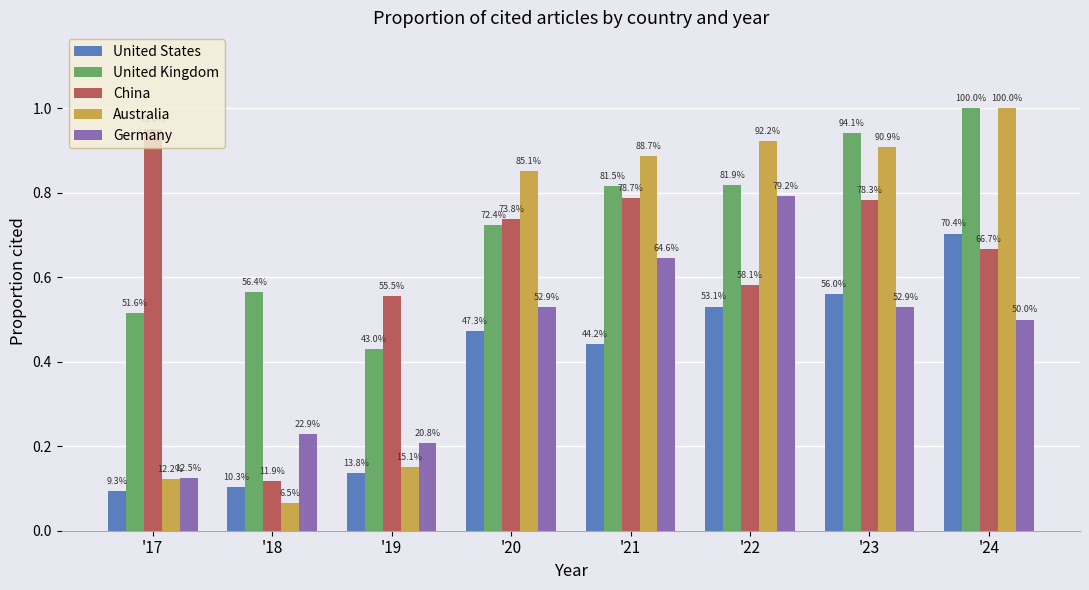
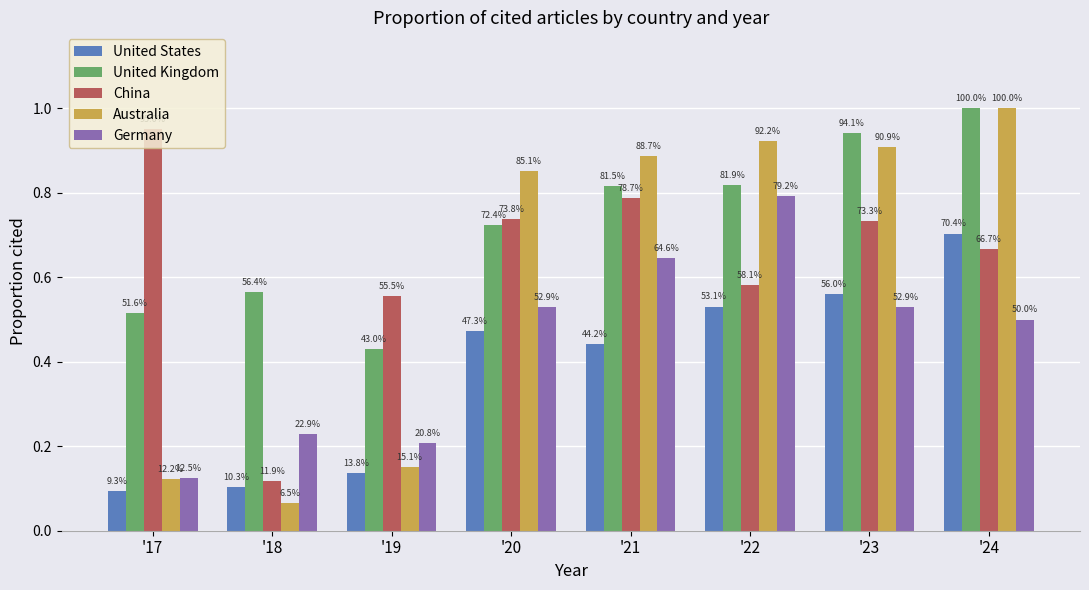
China, '23: 78.3% -> 73.3%
